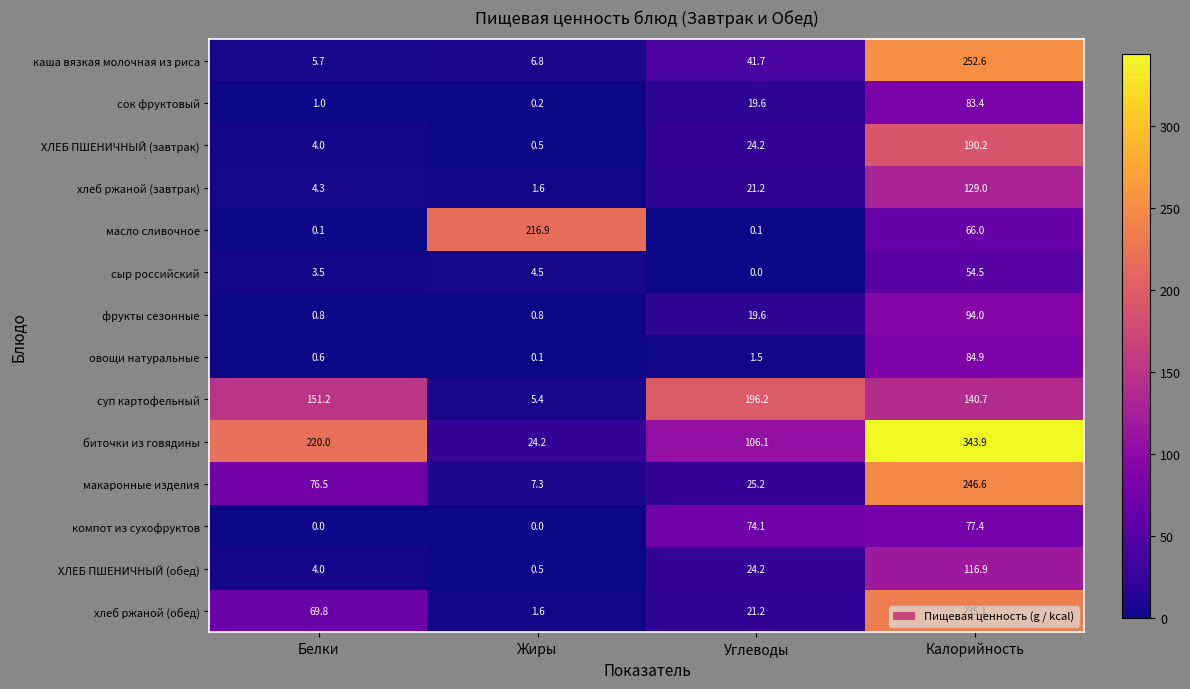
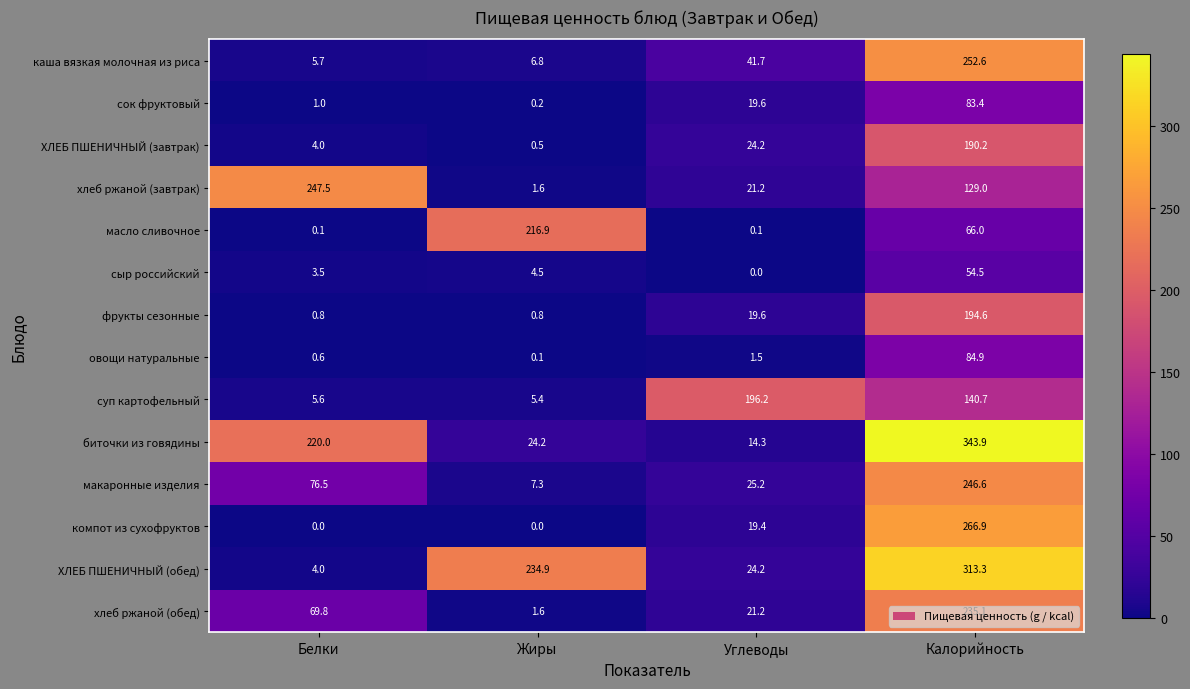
хлеб ржаной (завтрак), Белки: 4.3 -> 247.5
фрукты сезонные, Калорийность: 94.0 -> 194.6
суп картофельный, Белки: 151.2 -> 5.6
биточки из говядины, Углеводы: 106.1 -> 14.3
компот из сухофруктов, Углеводы: 74.1 -> 19.4
компот из сухофруктов, Калорийность: 77.4 -> 266.9
ХЛЕБ ПШЕНИЧНЫЙ (обед), Жиры: 0.5 -> 234.9
ХЛЕБ ПШЕНИЧНЫЙ (обед), Калорийность: 116.9 -> 313.3
